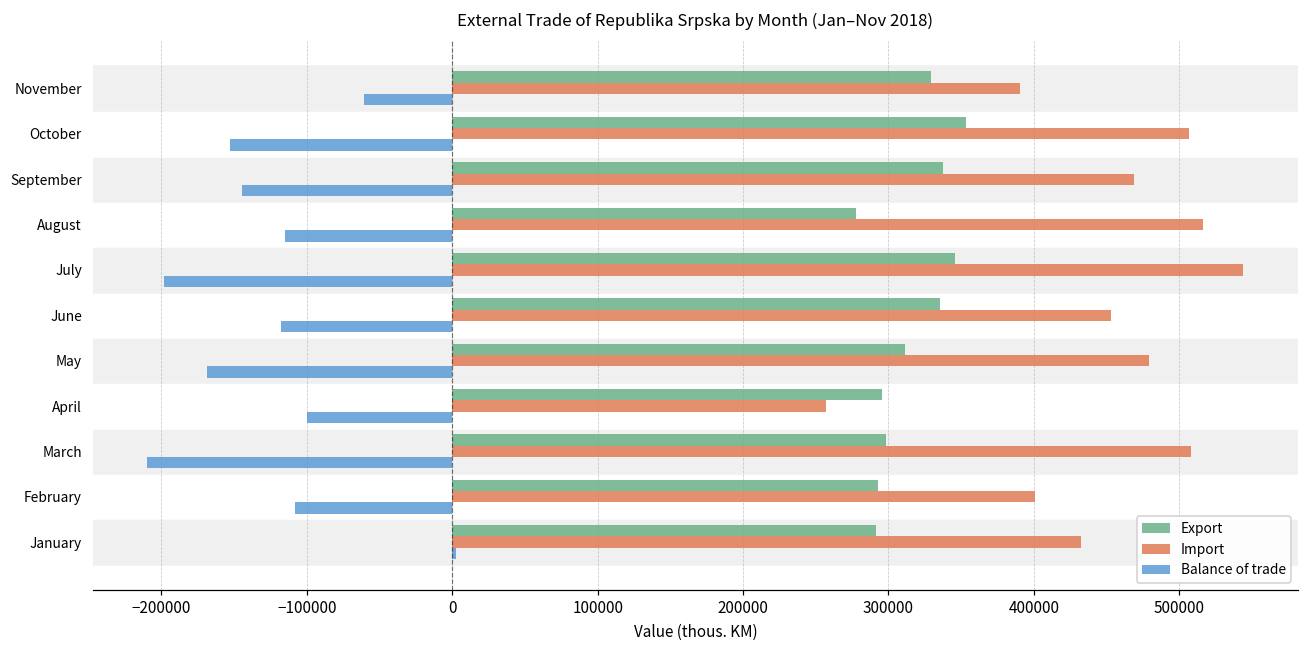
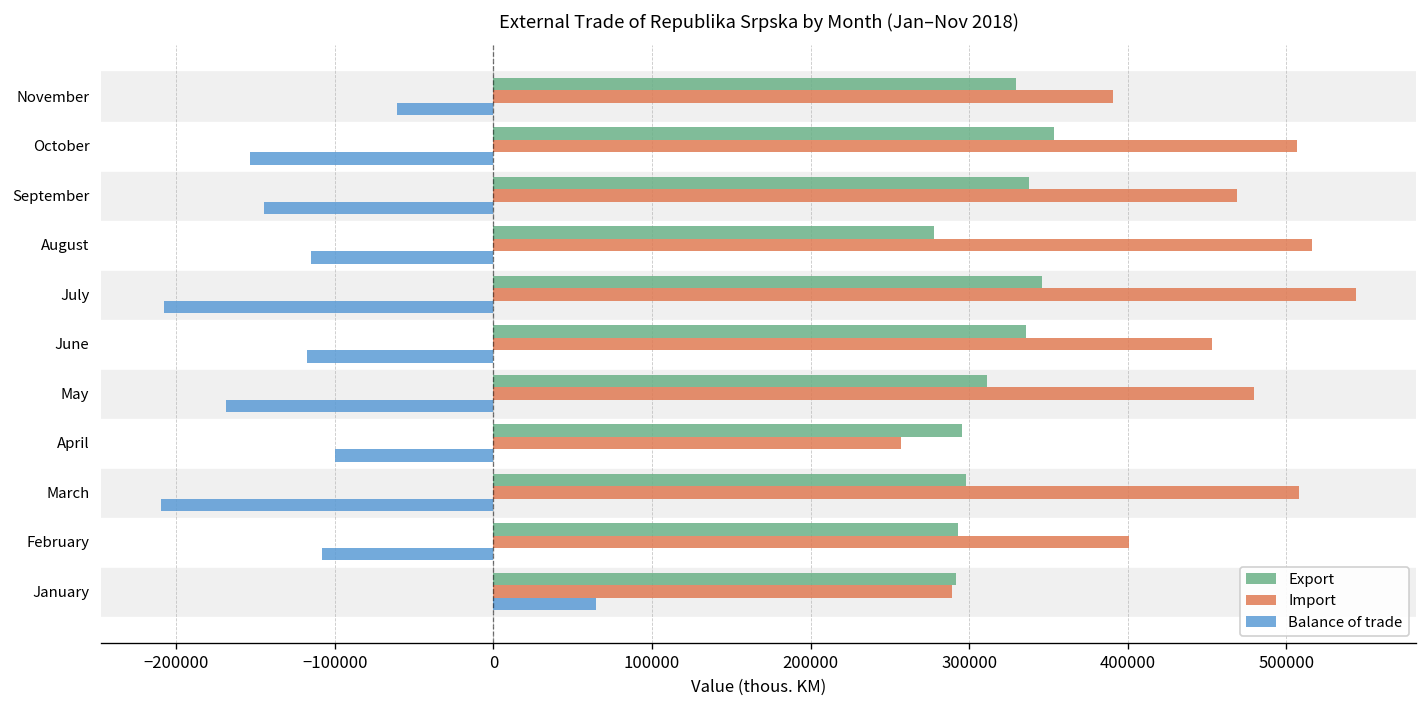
Balance of trade, July: -198000 -> -208000
Import, January: 433000 -> 289000
Balance of trade, January: 3000 -> 65000
